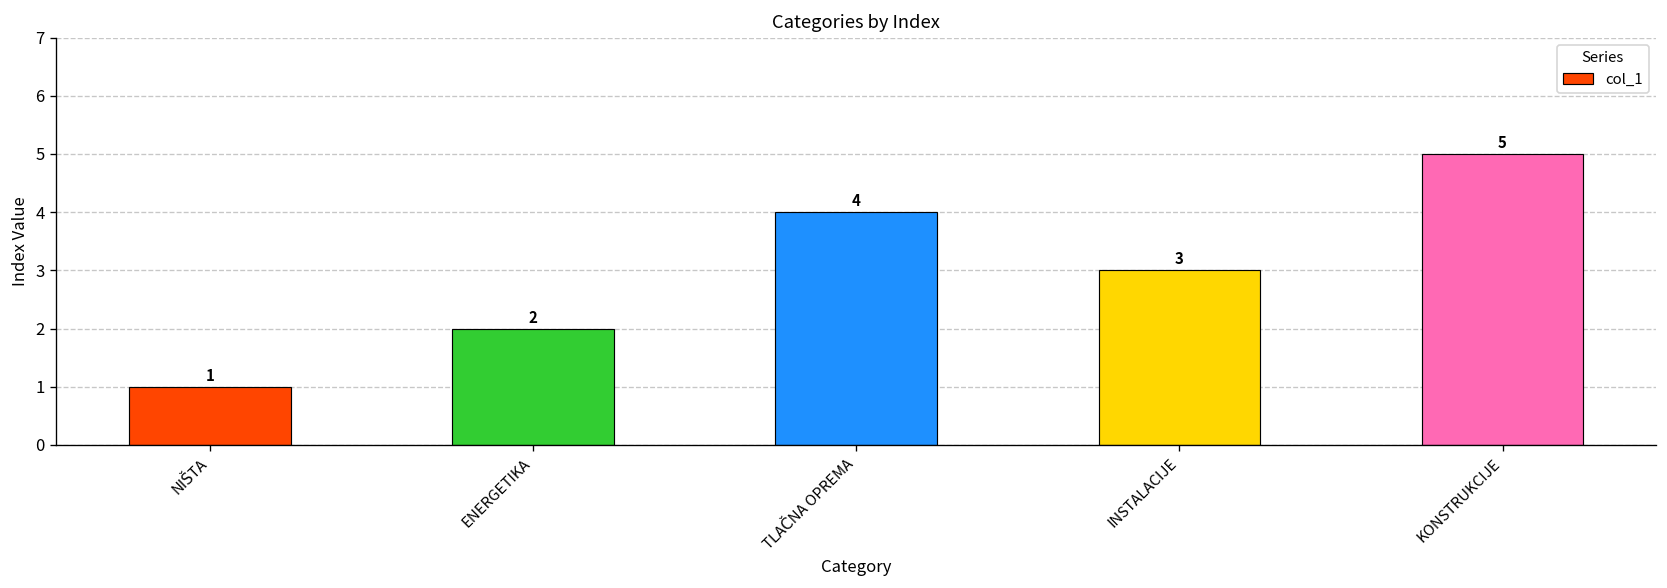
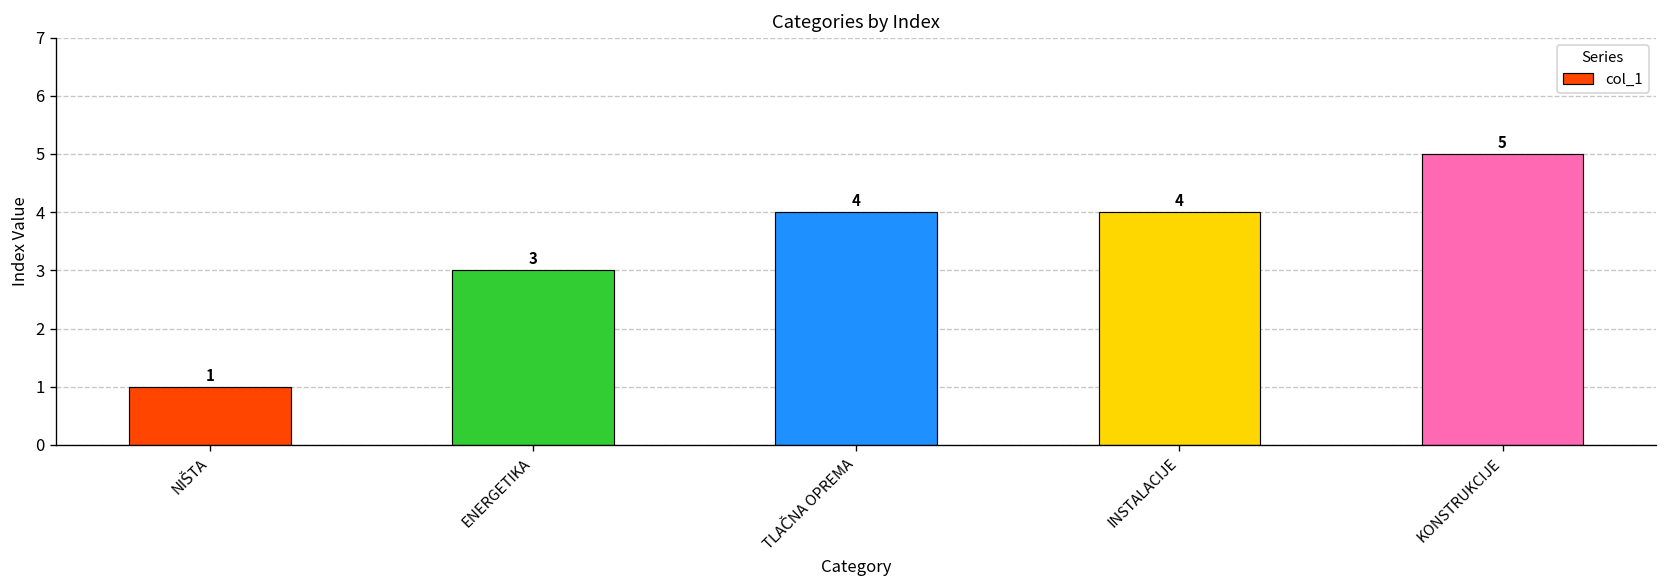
ENERGETIKA: 2 -> 3
INSTALACIJE: 3 -> 4
